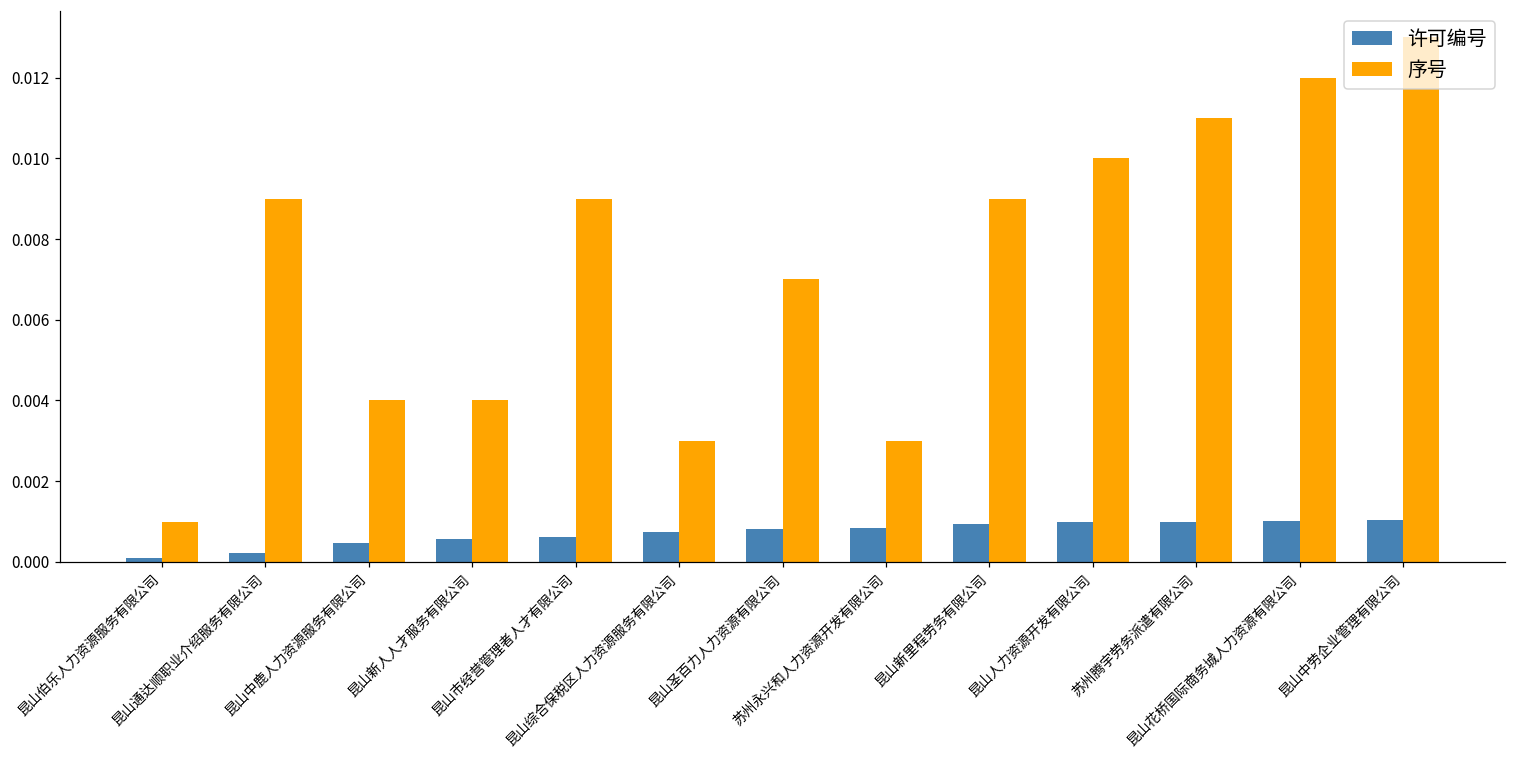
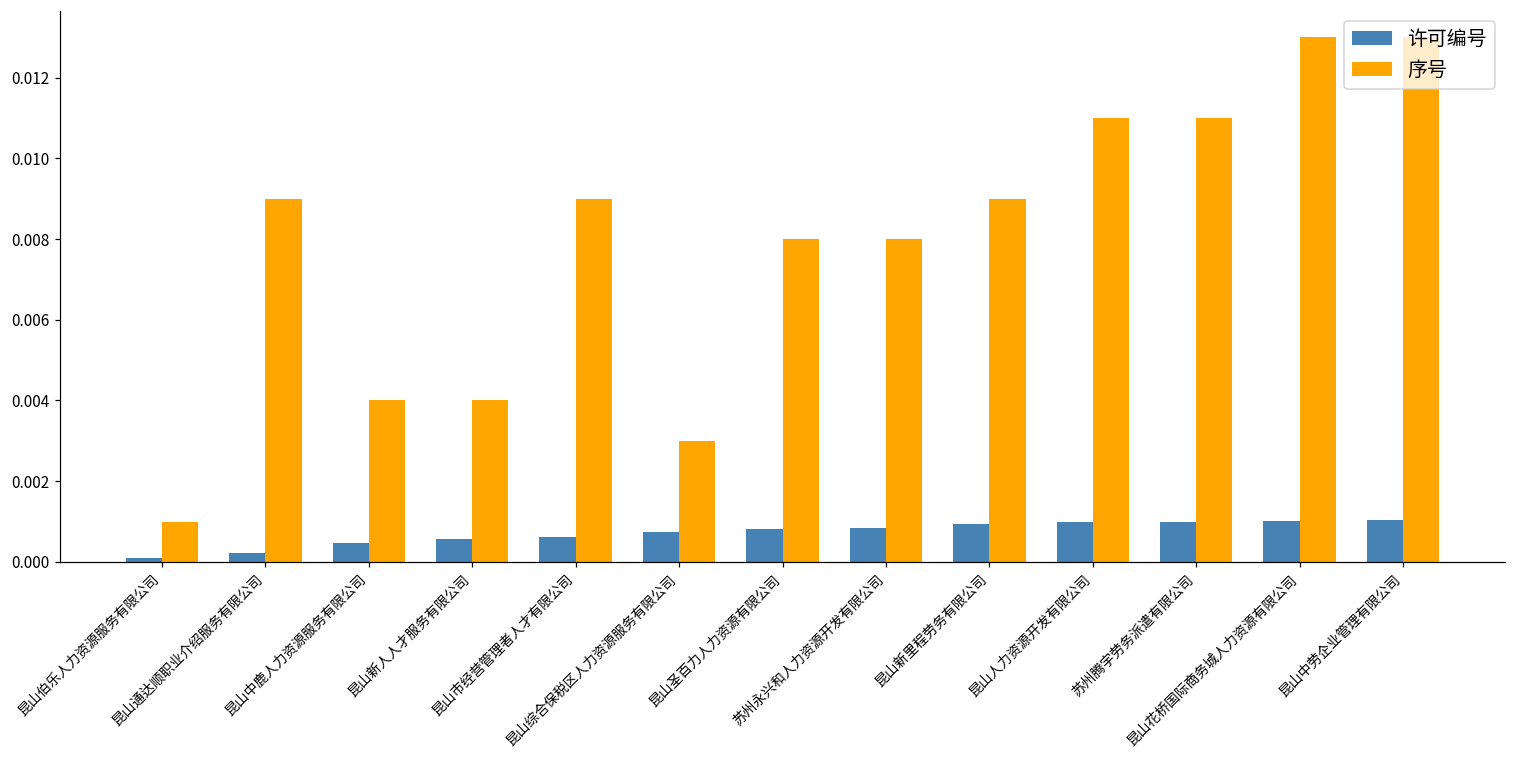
序号, 昆山圣百力人力资源有限公司: 0.0070 -> 0.0080
序号, 苏州永兴和人力资源开发有限公司: 0.0030 -> 0.0080
序号, 昆山人力资源开发有限公司: 0.0100 -> 0.0110
序号, 昆山花桥国际商务城人力资源有限公司: 0.0120 -> 0.0130
